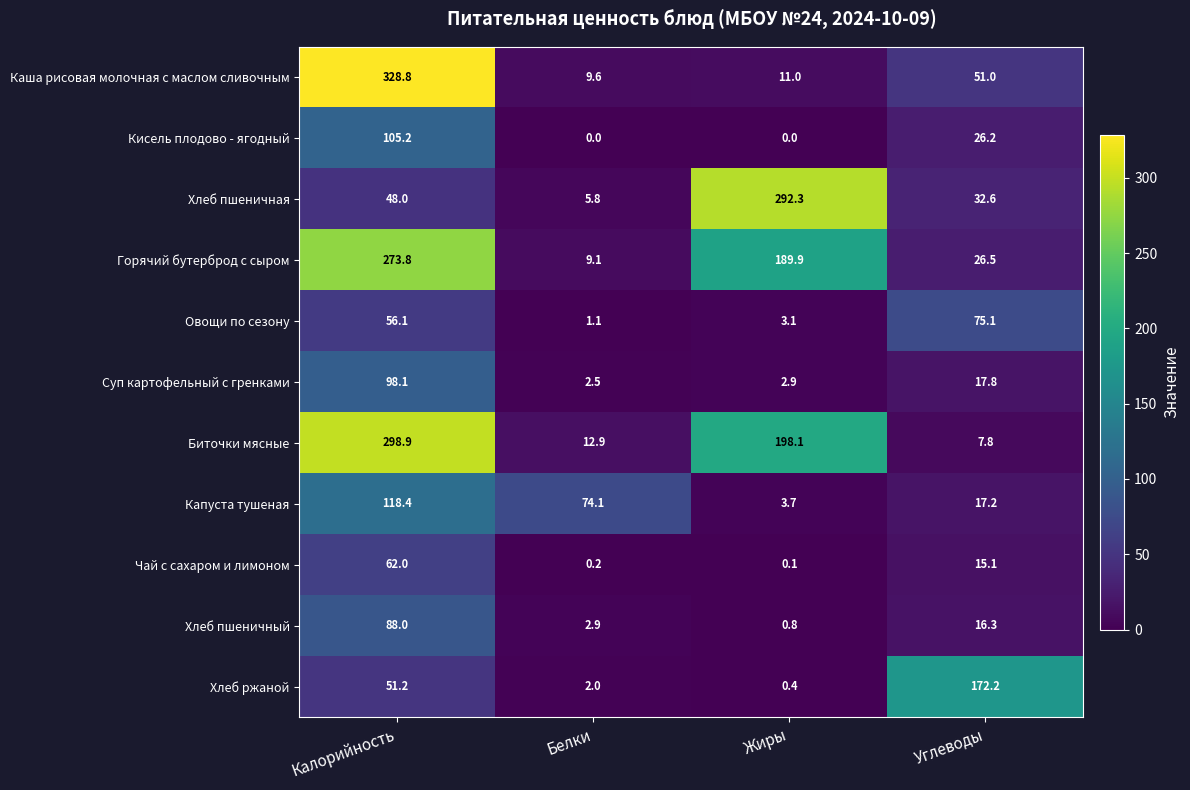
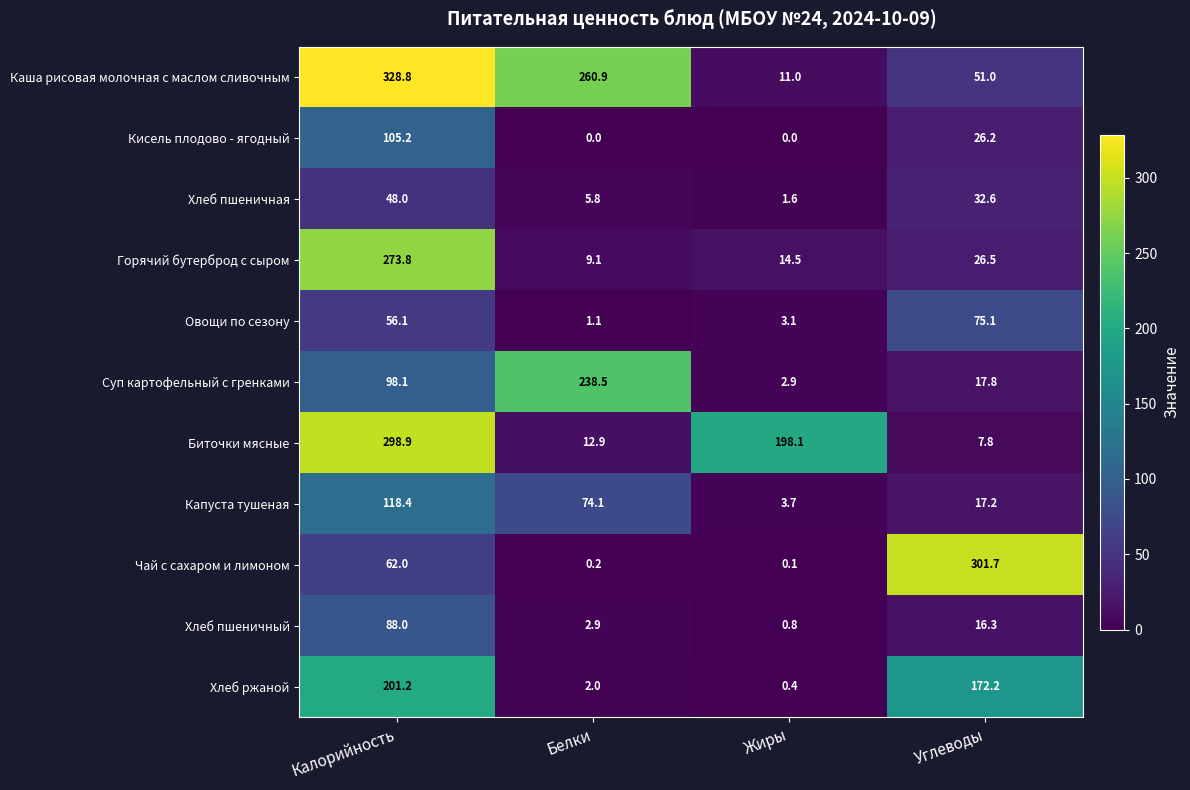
Каша рисовая молочная с маслом сливочным, Белки: 9.6 -> 260.9
Хлеб пшеничная, Жиры: 292.3 -> 1.6
Горячий бутерброд с сыром, Жиры: 189.9 -> 14.5
Суп картофельный с гренками, Белки: 2.5 -> 238.5
Чай с сахаром и лимоном, Углеводы: 15.1 -> 301.7
Хлеб ржаной, Калорийность: 51.2 -> 201.2
